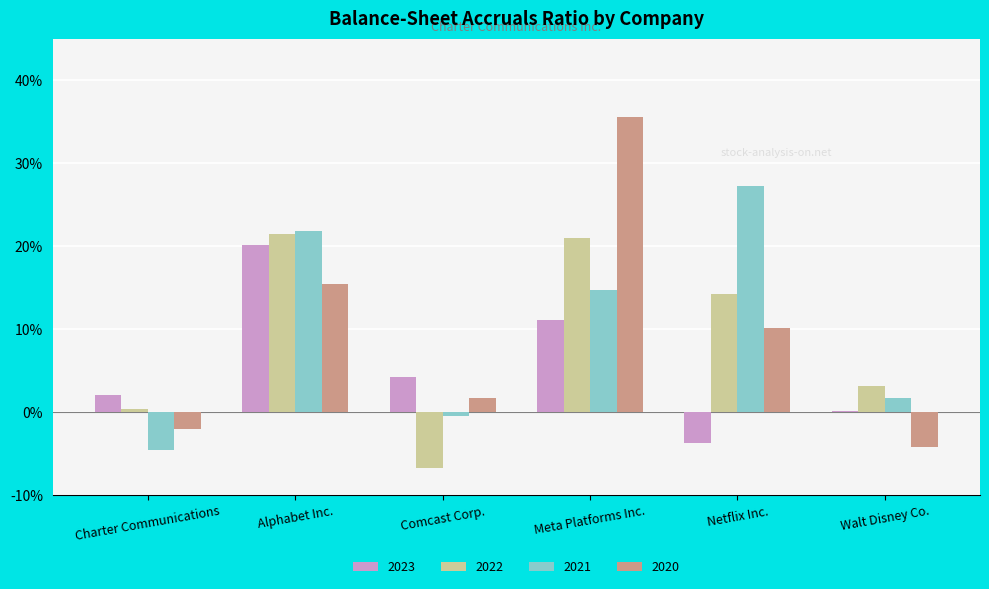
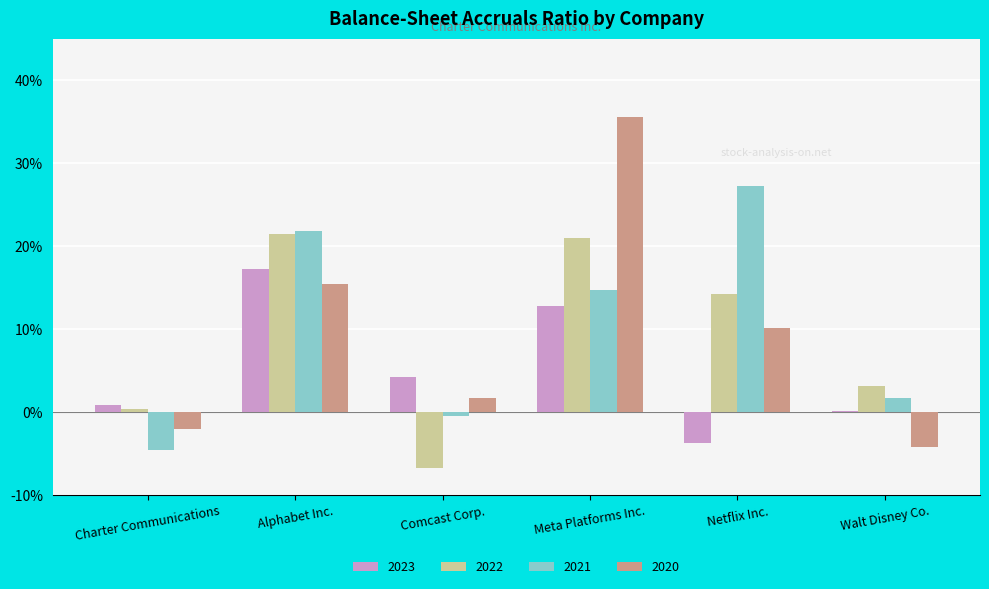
2023, Charter Communications: 2% -> 1%
2023, Alphabet Inc.: 20% -> 17%
2023, Meta Platforms Inc.: 11% -> 13%
